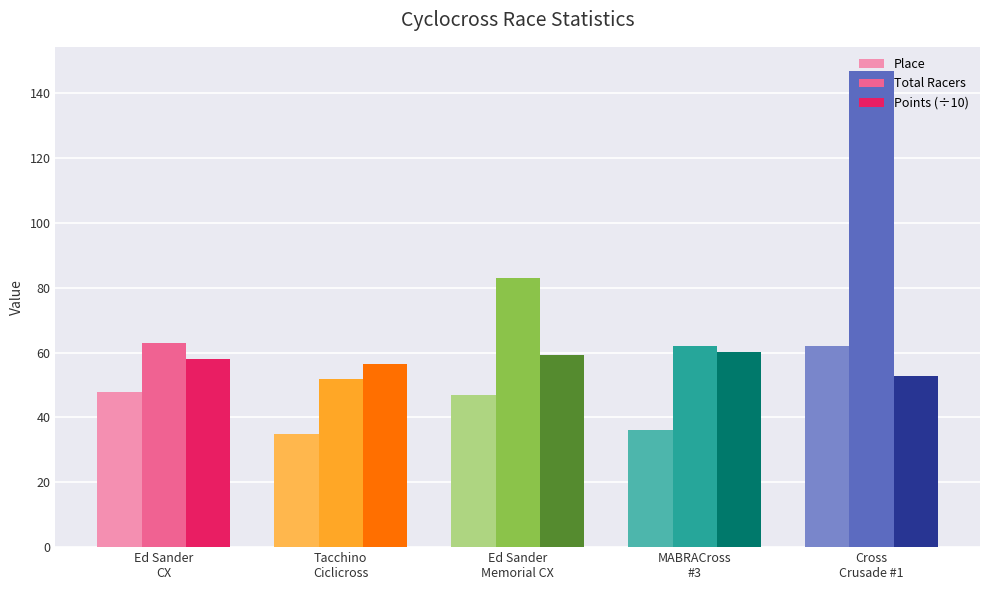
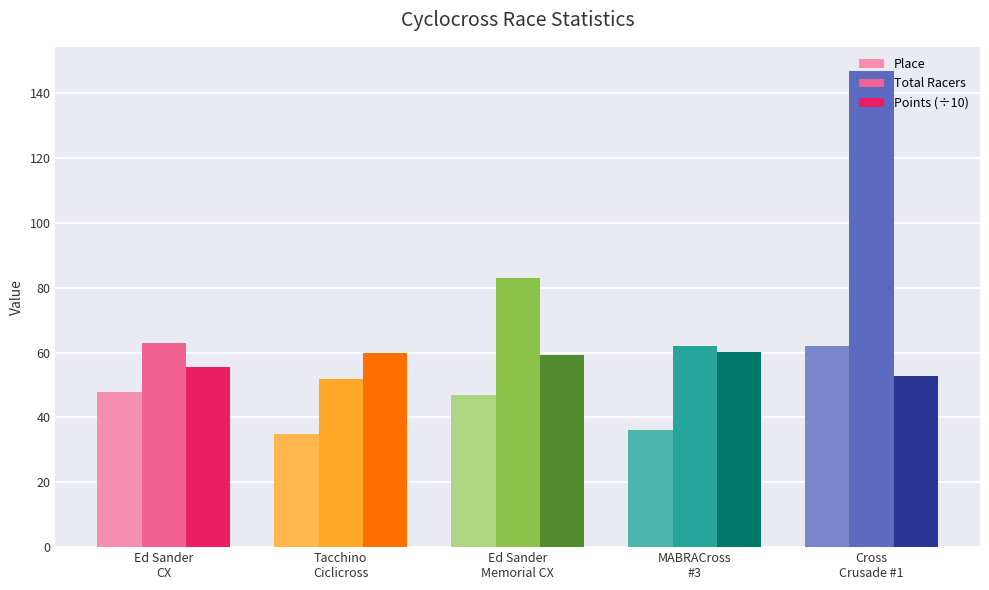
Points (÷10), Ed Sander CX: 58 -> 56
Points (÷10), Tacchino Ciclicross: 56 -> 60
